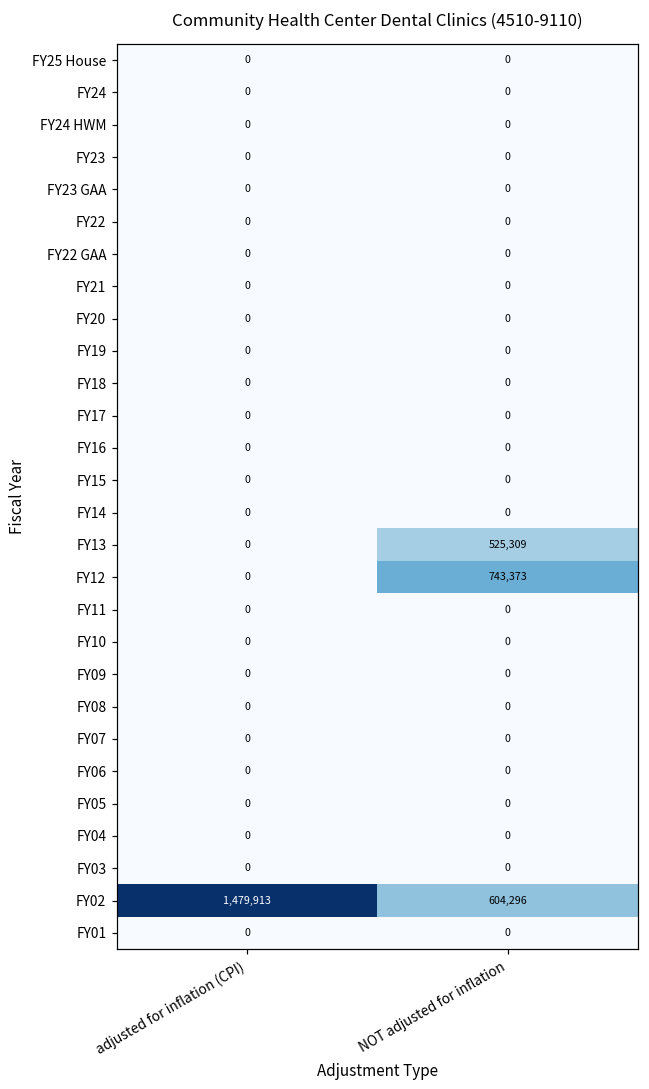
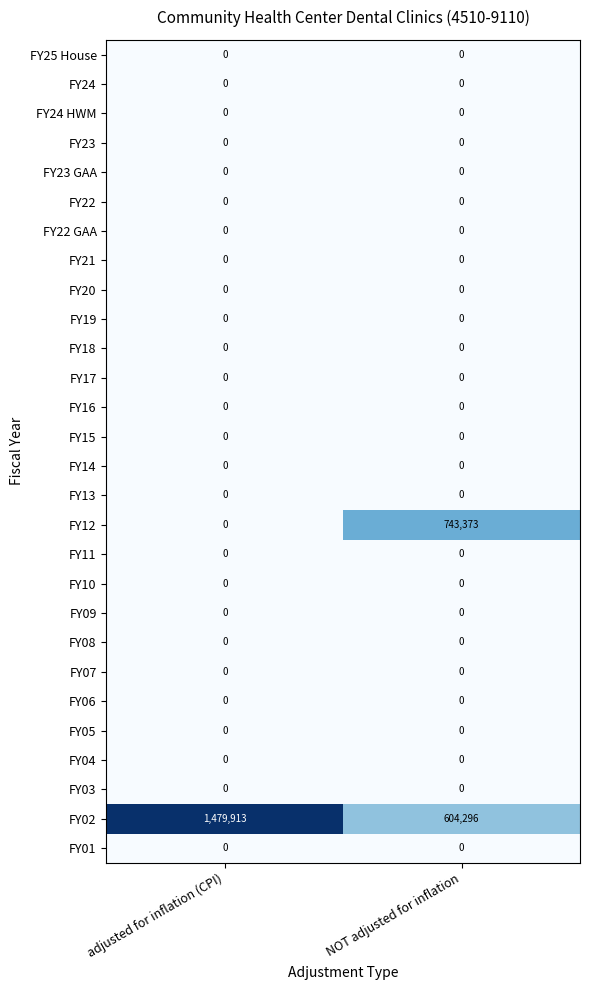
FY13, NOT adjusted for inflation: 525,309 -> 0
